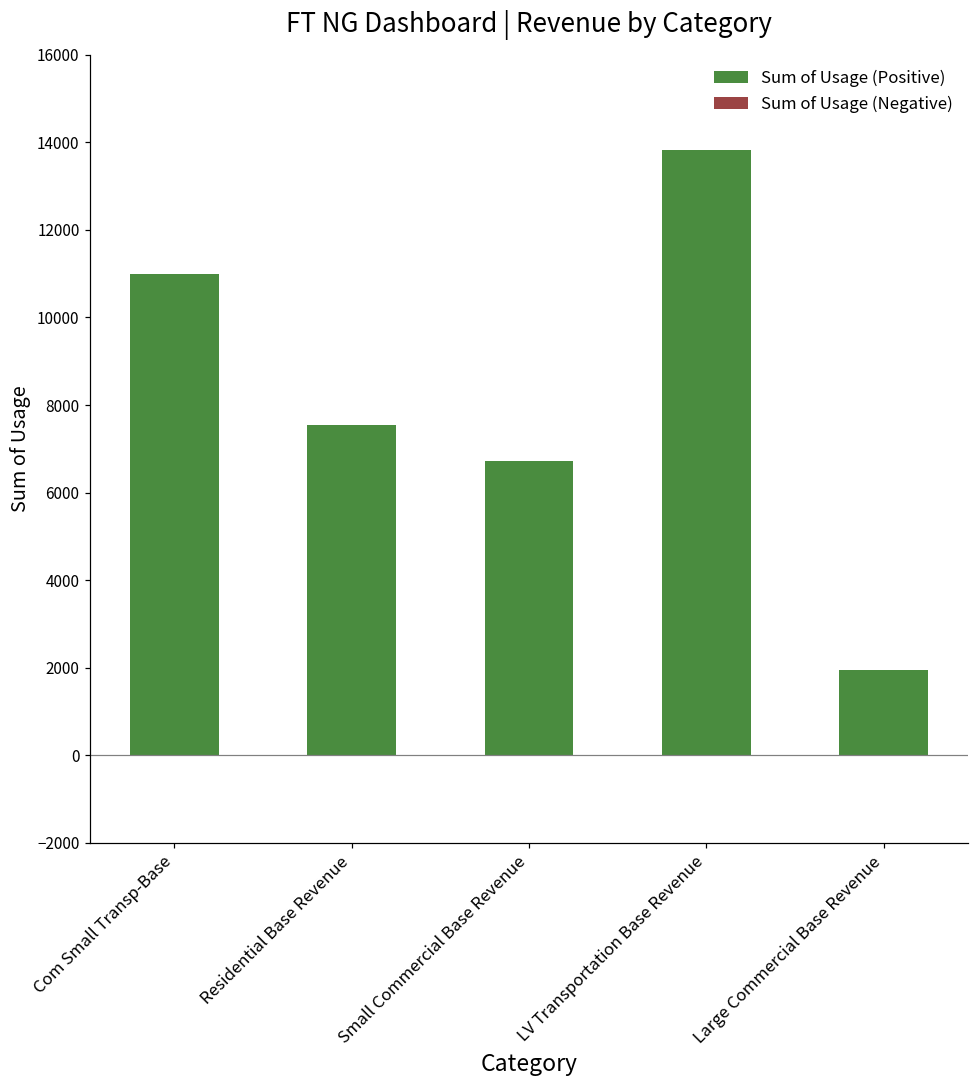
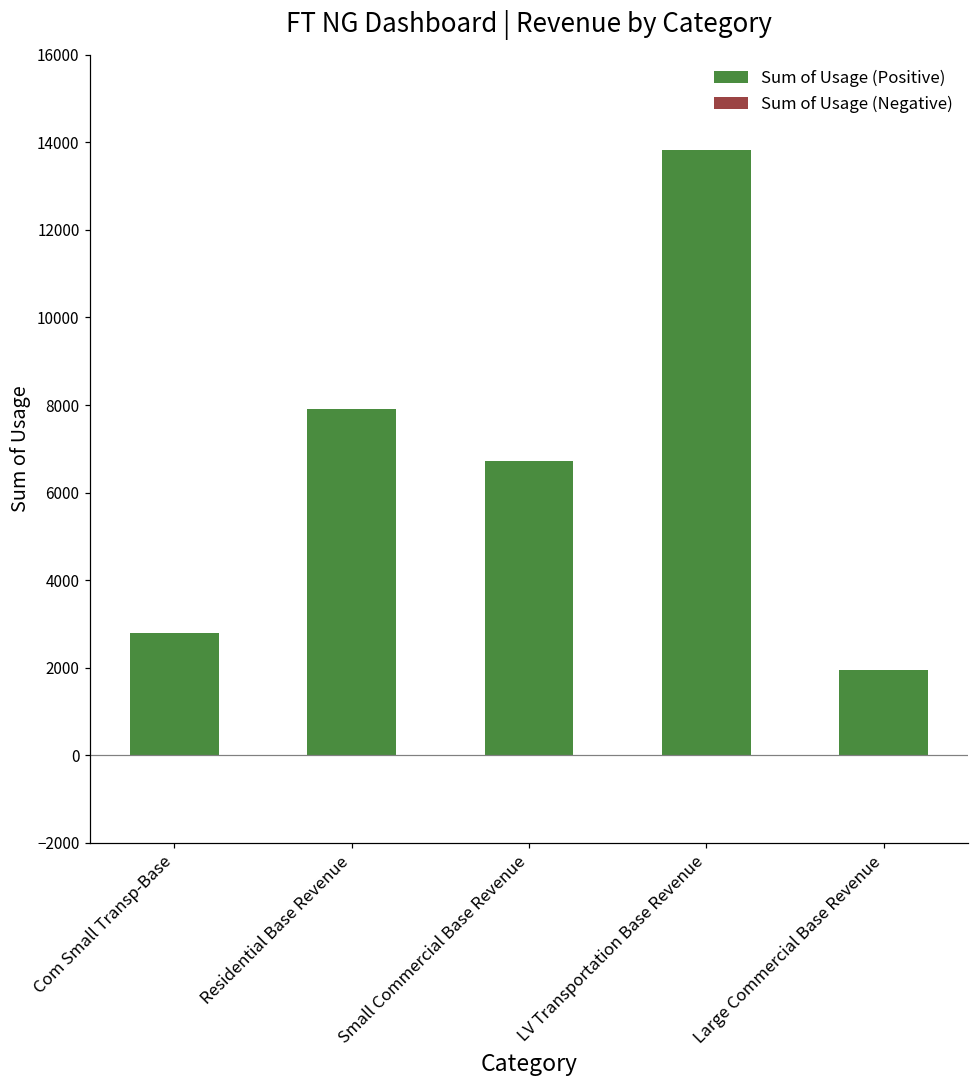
Sum of Usage (Positive), Com Small Transp-Base: 11000 -> 2800
Sum of Usage (Positive), Residential Base Revenue: 7500 -> 7900
